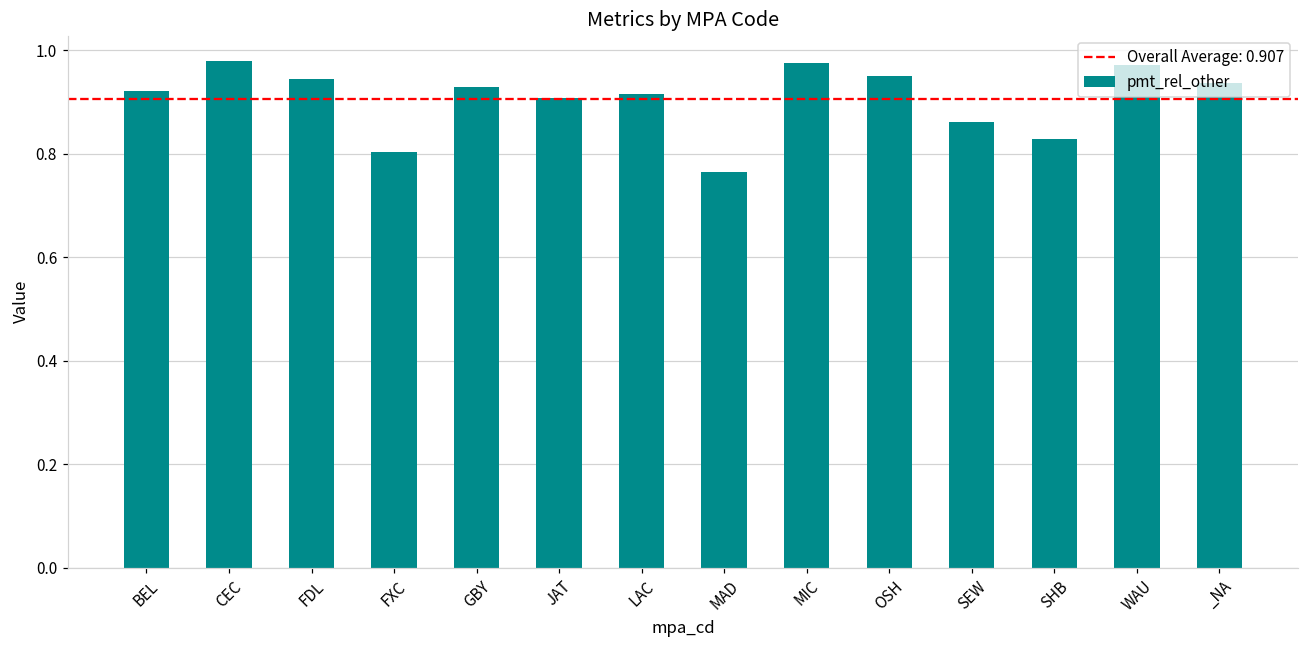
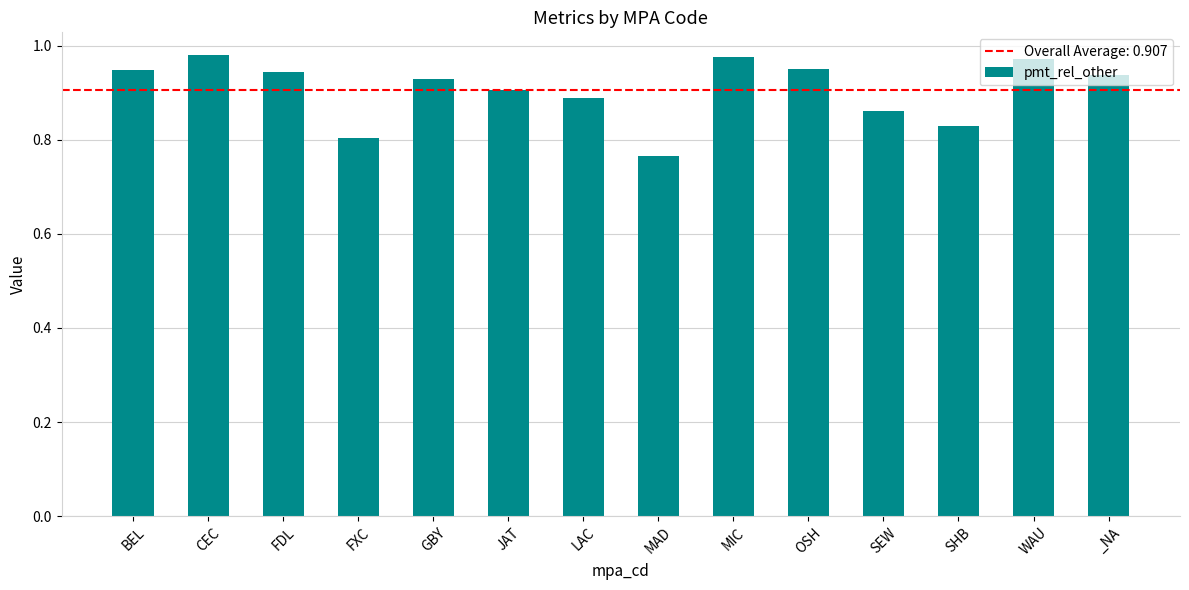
BEL: 0.92 -> 0.95
LAC: 0.92 -> 0.89
